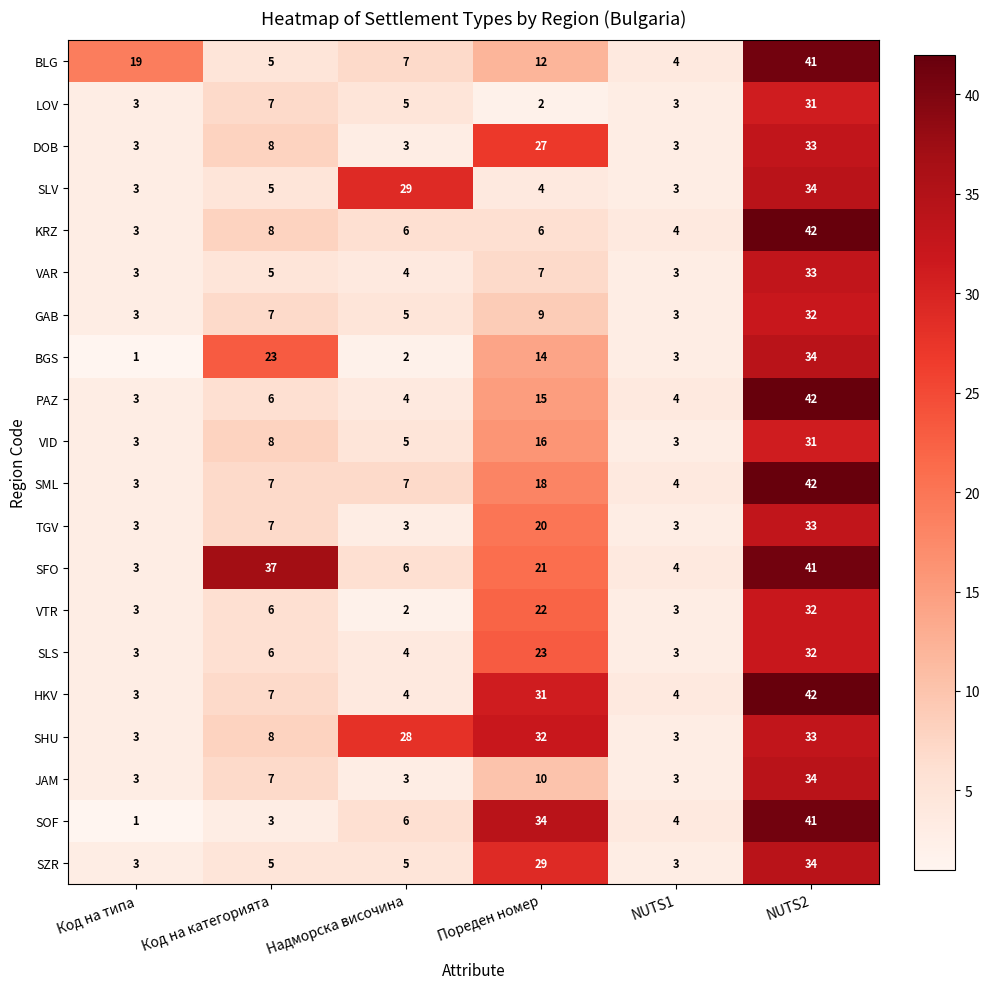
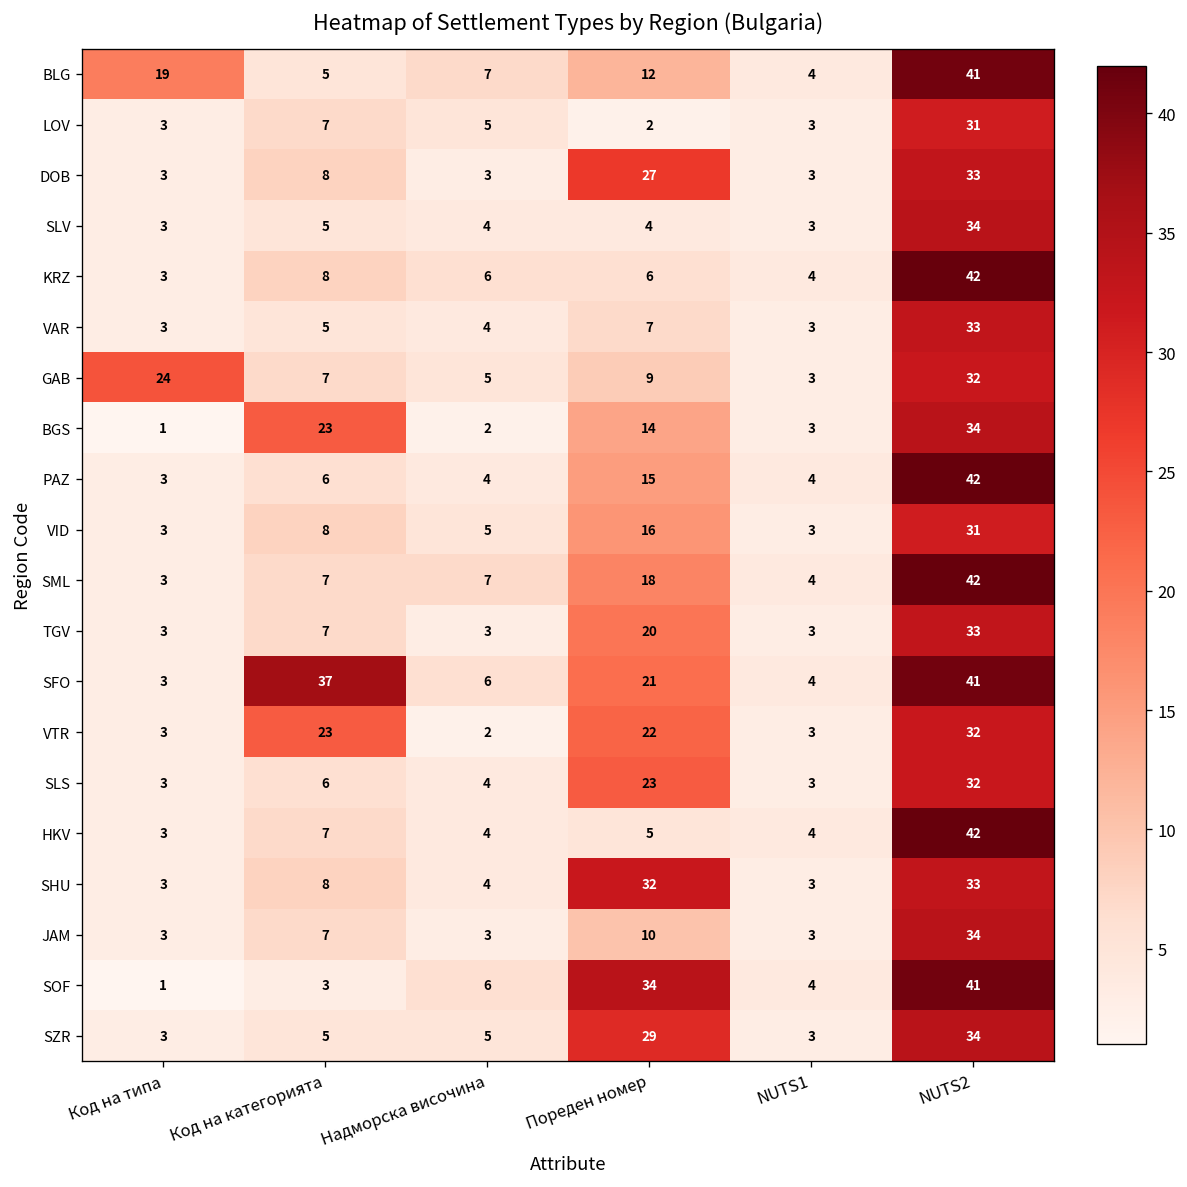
SLV, Надморска височина: 29 -> 4
GAB, Код на типа: 3 -> 24
VTR, Код на категорията: 6 -> 23
HKV, Пореден номер: 31 -> 5
SHU, Надморска височина: 28 -> 4
